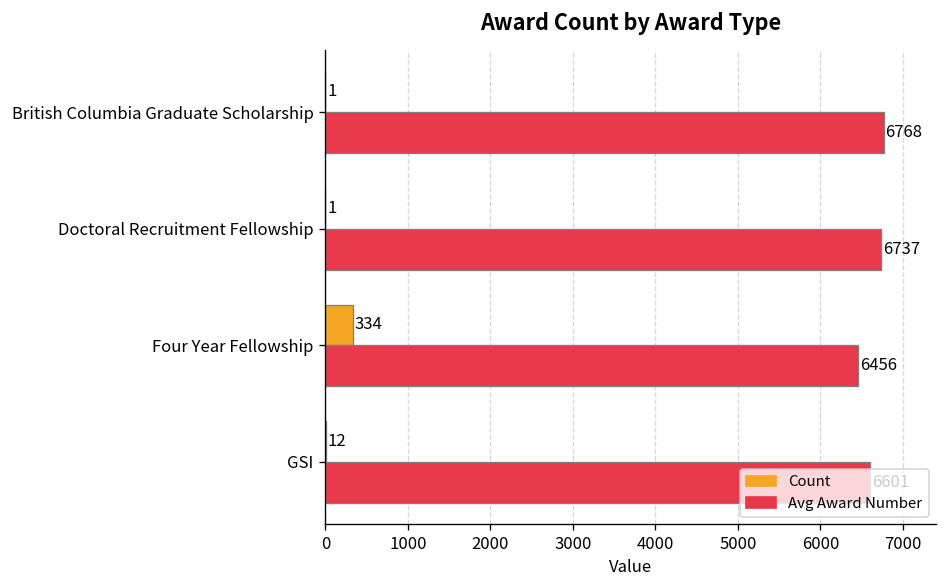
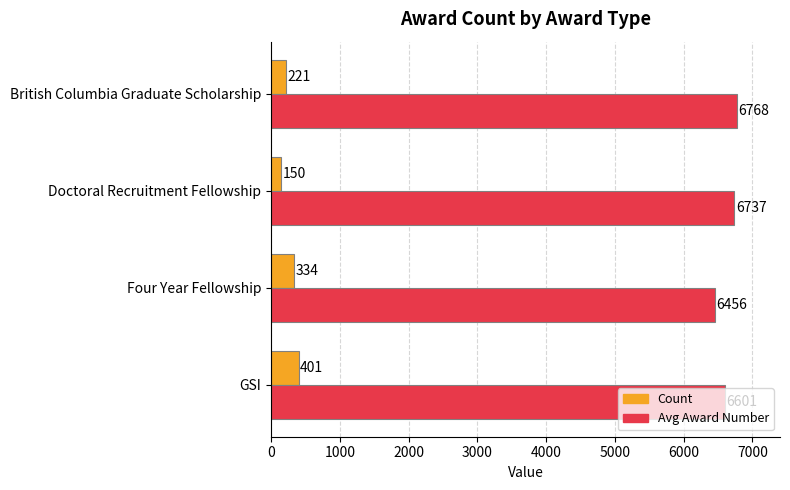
Count, British Columbia Graduate Scholarship: 1 -> 221
Count, Doctoral Recruitment Fellowship: 1 -> 150
Count, GSI: 12 -> 401
